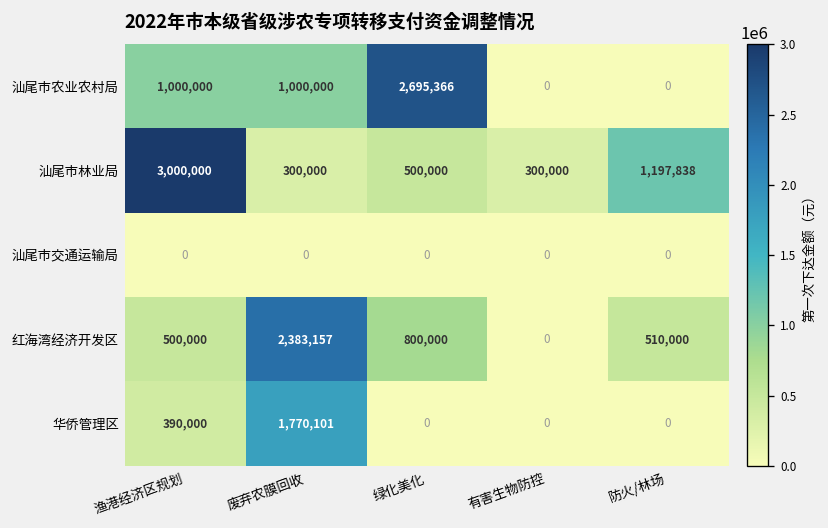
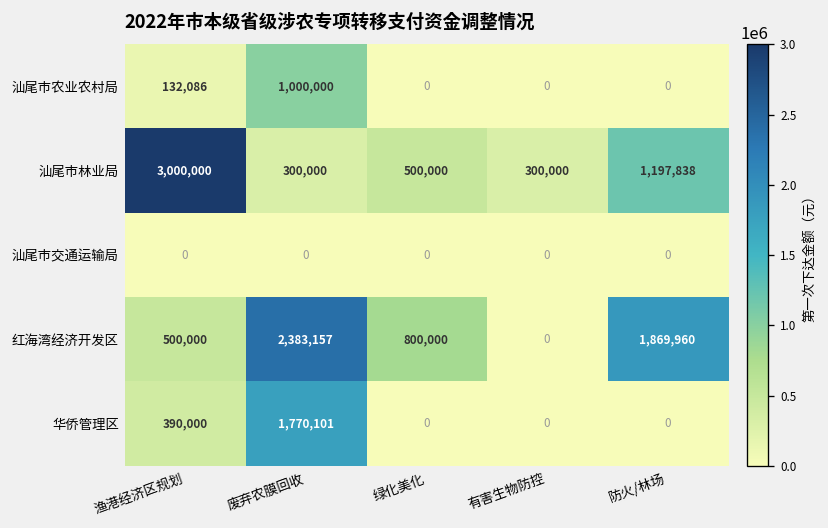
汕尾市农业农村局, 渔港经济区规划: 1,000,000 -> 132,086
汕尾市农业农村局, 绿化美化: 2,695,366 -> 0
红海湾经济开发区, 防火/林场: 510,000 -> 1,869,960
